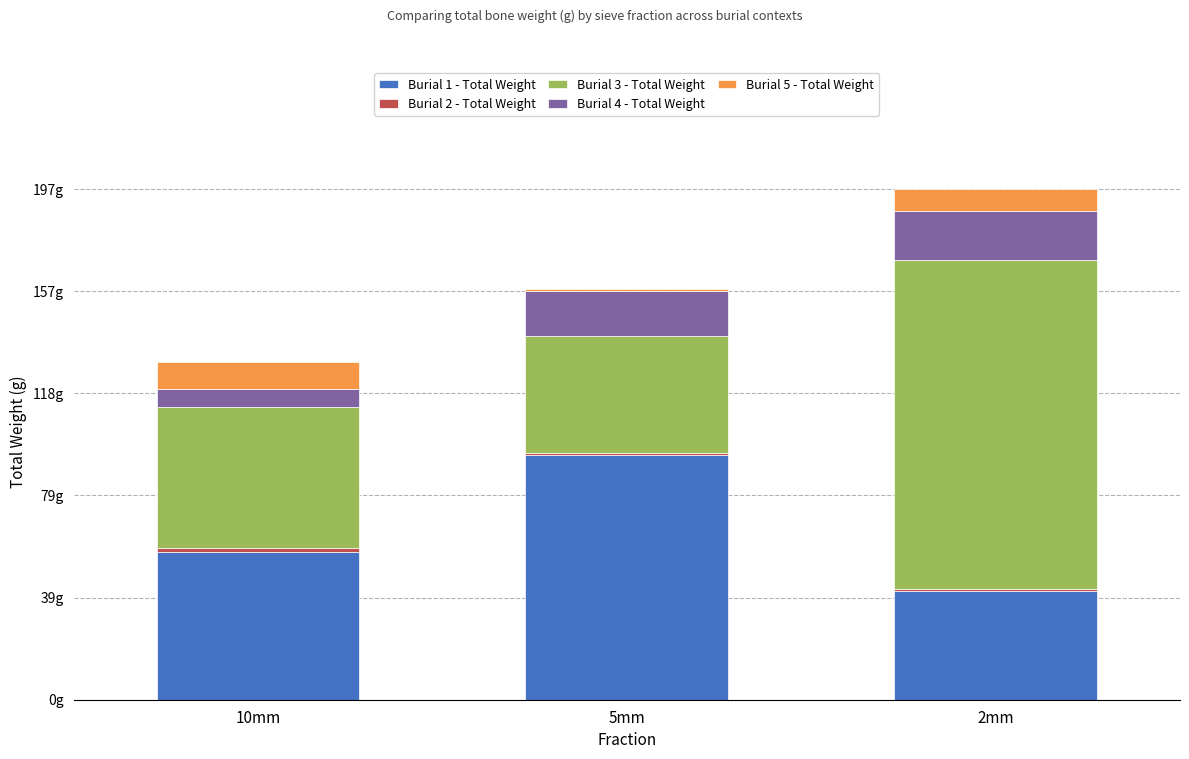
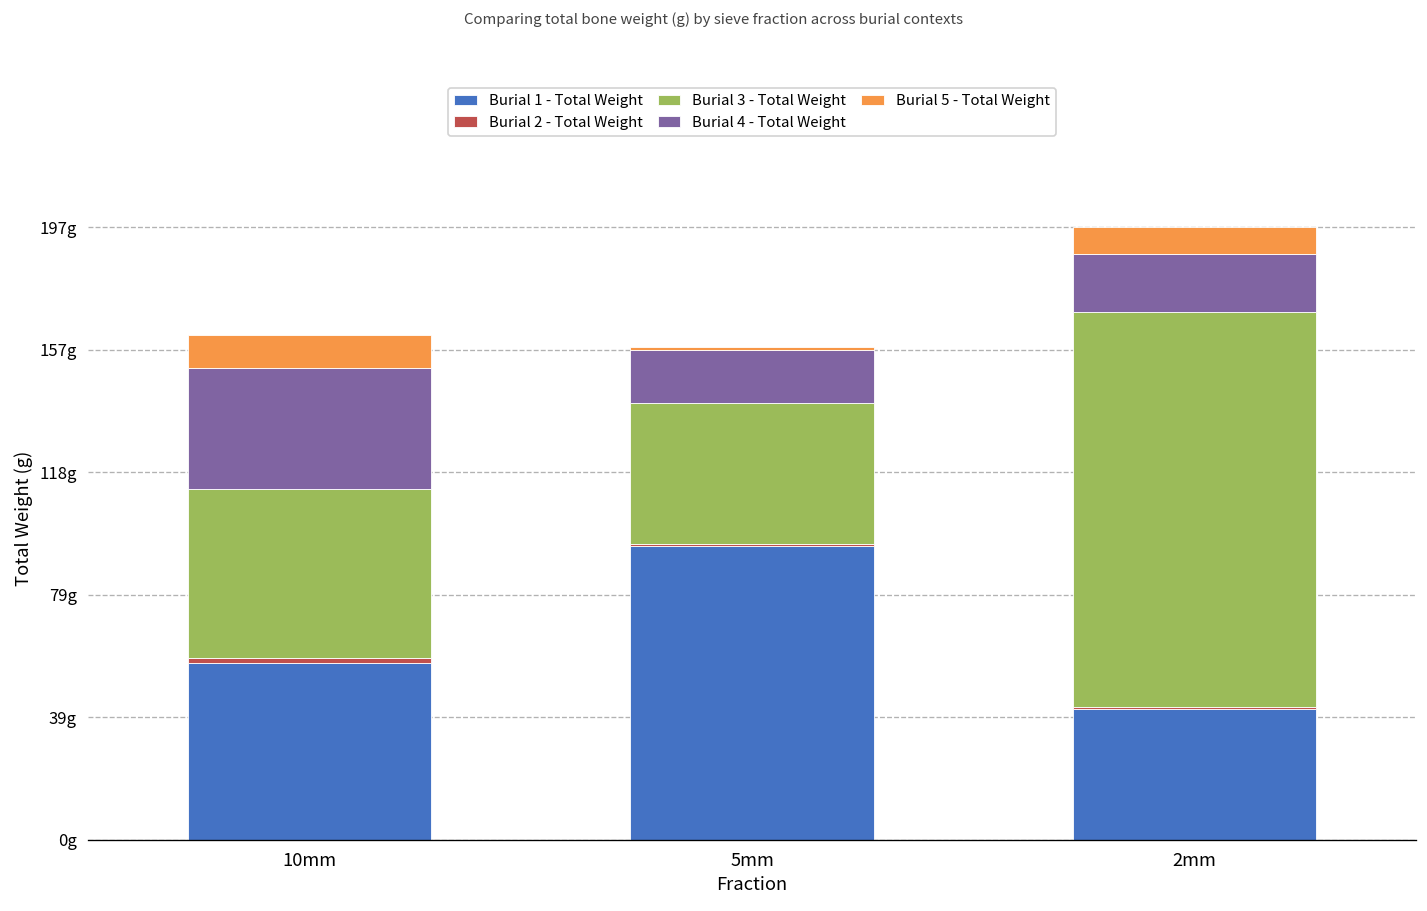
Burial 4 - Total Weight, 10mm: 7g -> 39g
